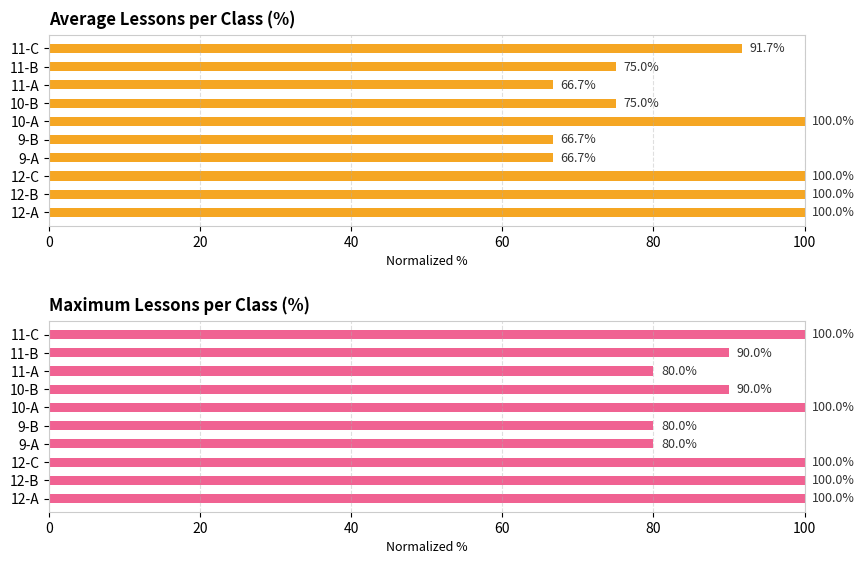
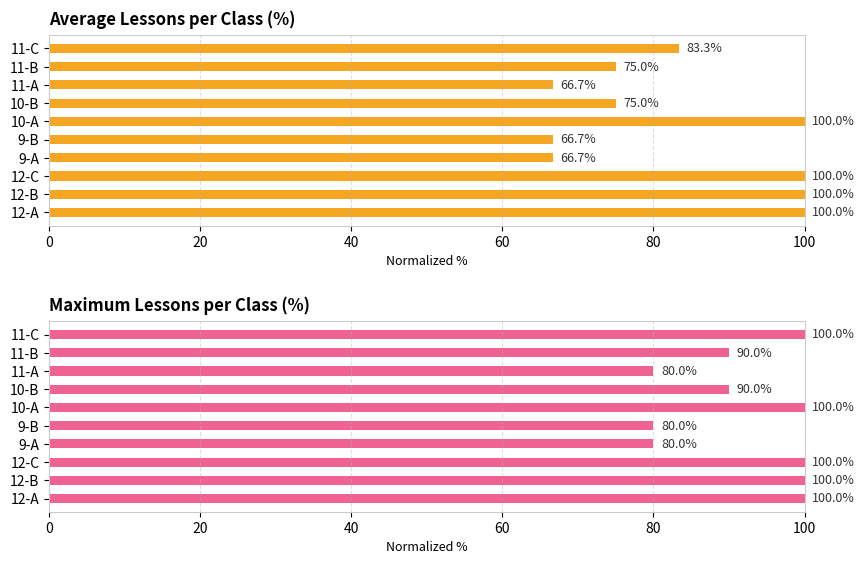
Average Lessons per Class (%), 11-C: 91.7% -> 83.3%
